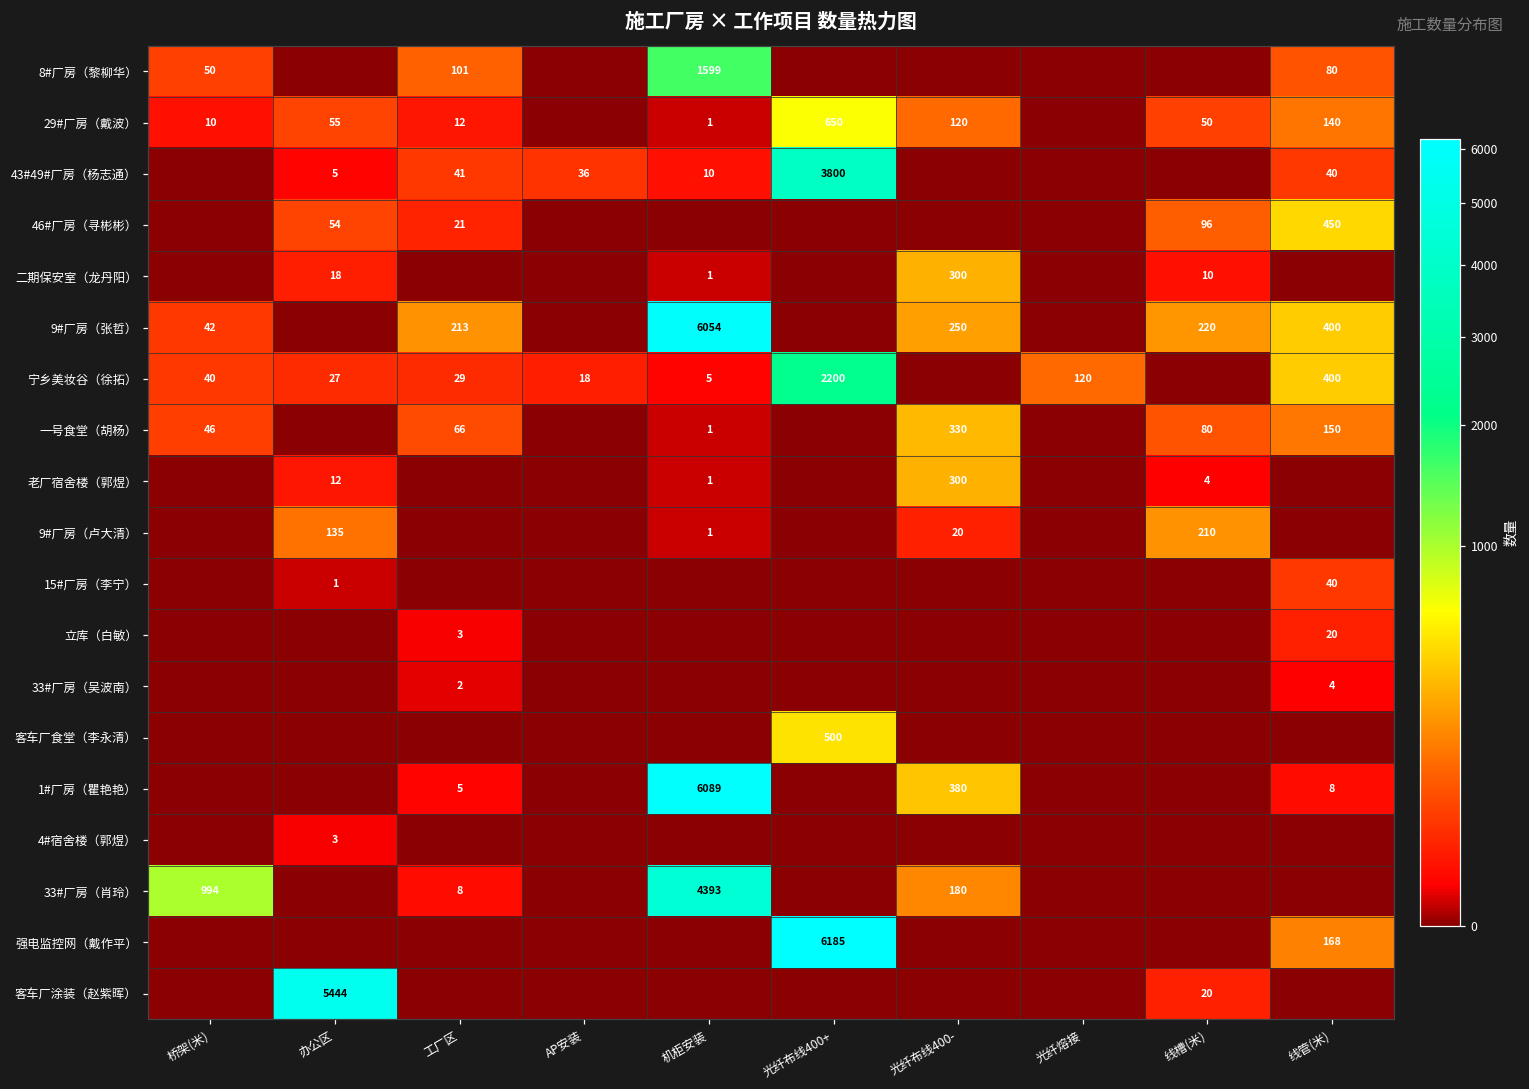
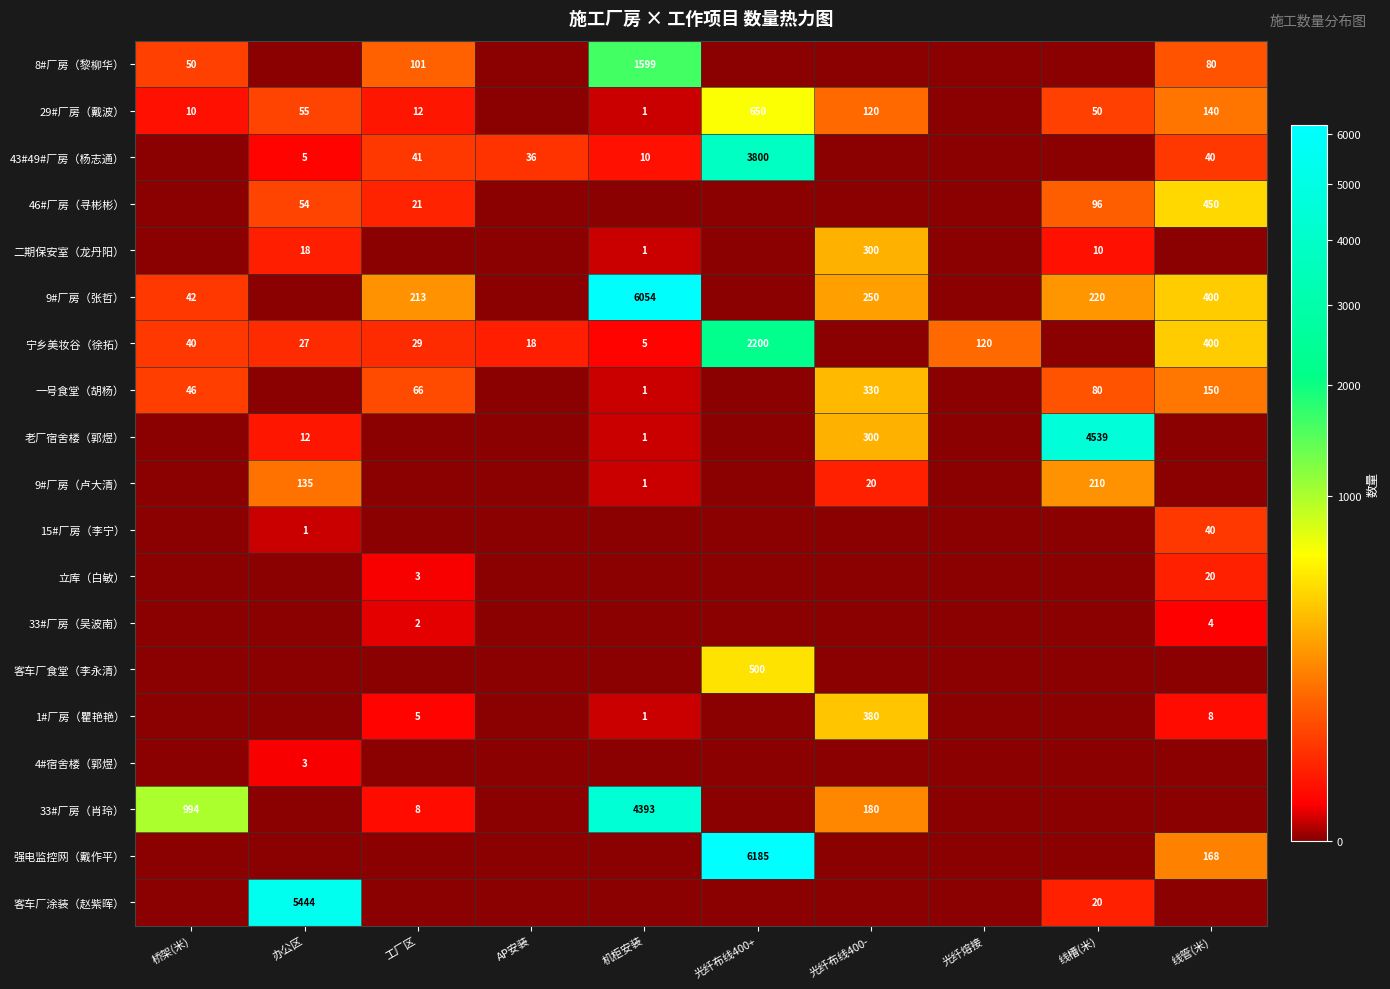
老厂宿舍楼（郭煜）, 线槽(米): 4 -> 4539
1#厂房（瞿艳艳）, 机柜安装: 6089 -> 1
